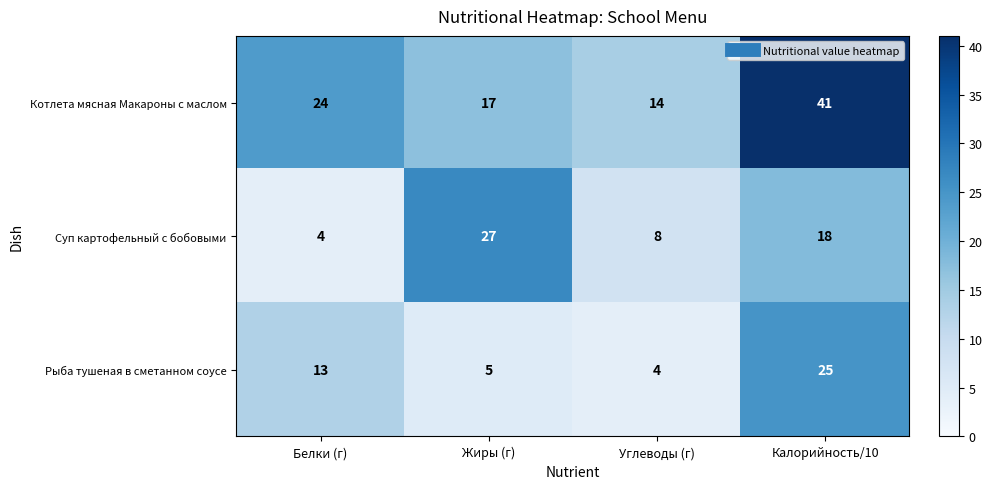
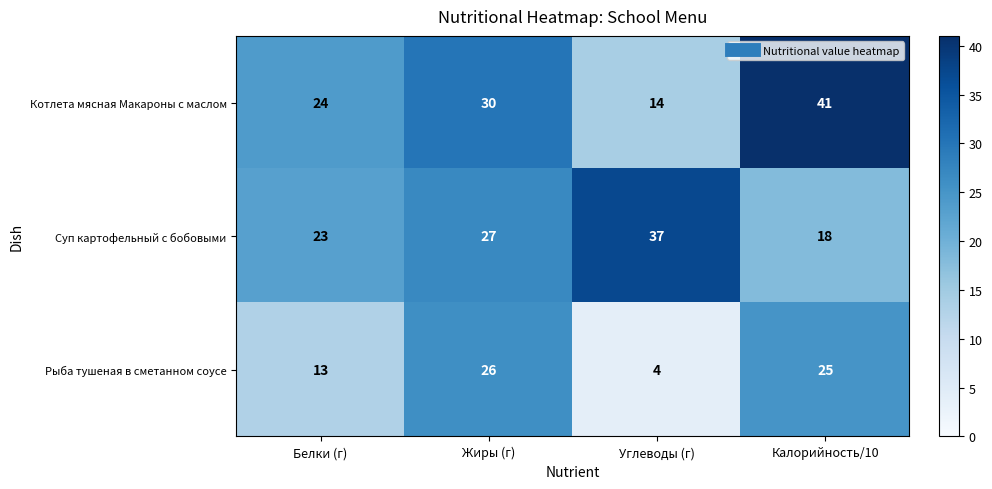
Котлета мясная Макароны с маслом, Жиры (г): 17 -> 30
Суп картофельный с бобовыми, Белки (г): 4 -> 23
Суп картофельный с бобовыми, Углеводы (г): 8 -> 37
Рыба тушеная в сметанном соусе, Жиры (г): 5 -> 26
